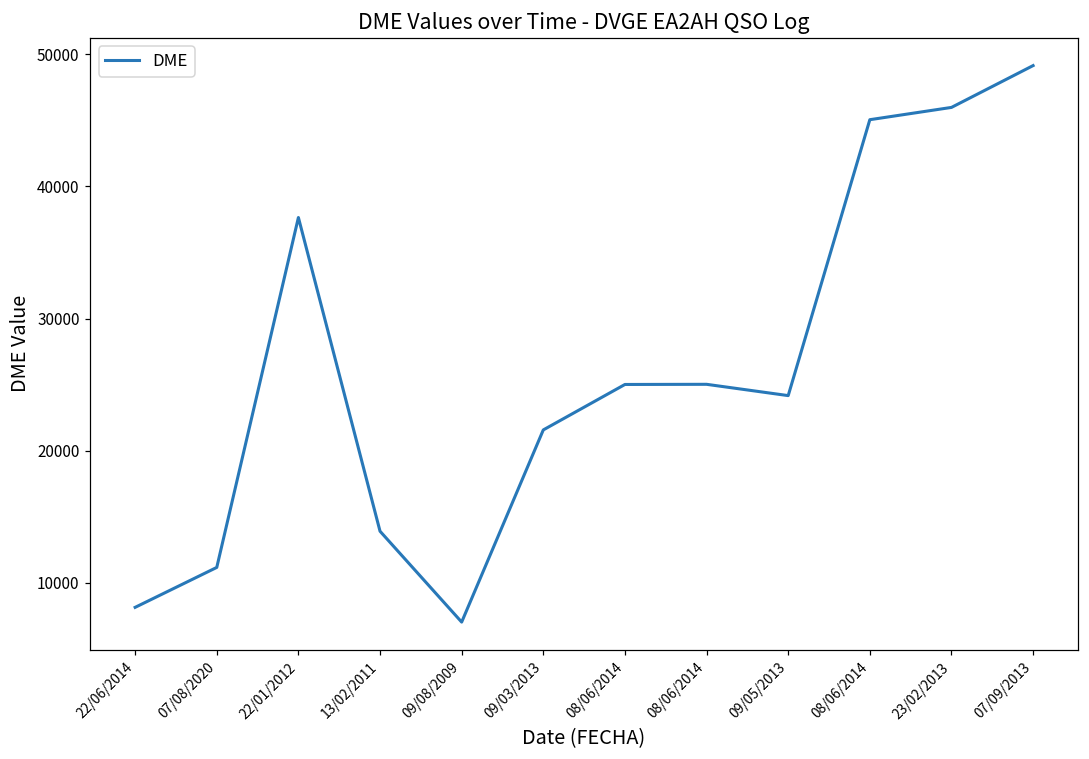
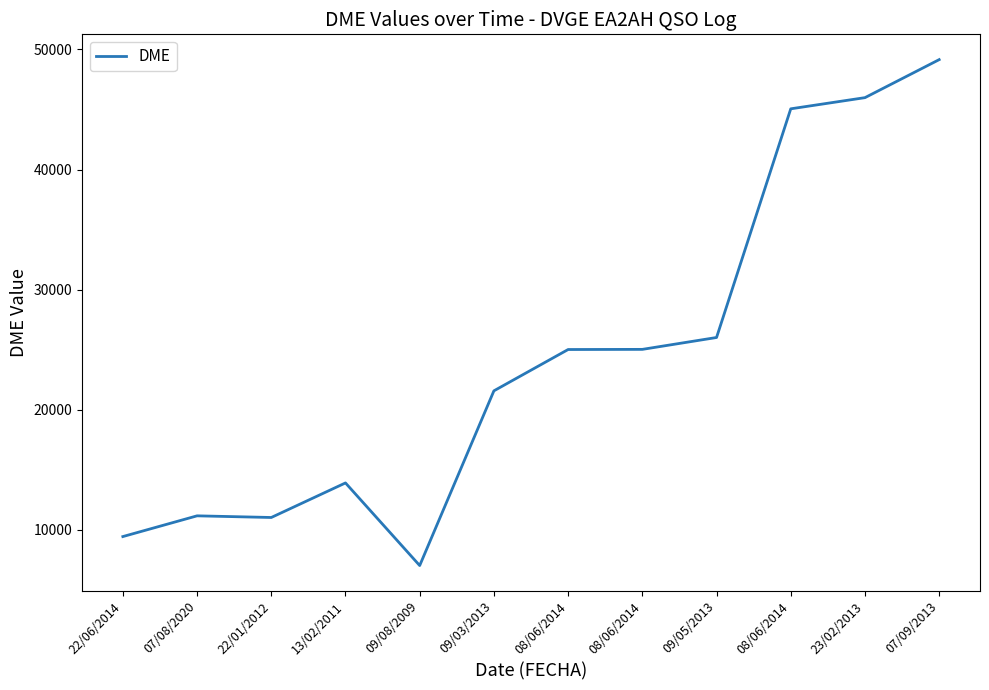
22/06/2014: 8100 -> 9400
22/01/2012: 37600 -> 11000
09/05/2013: 24200 -> 26000
